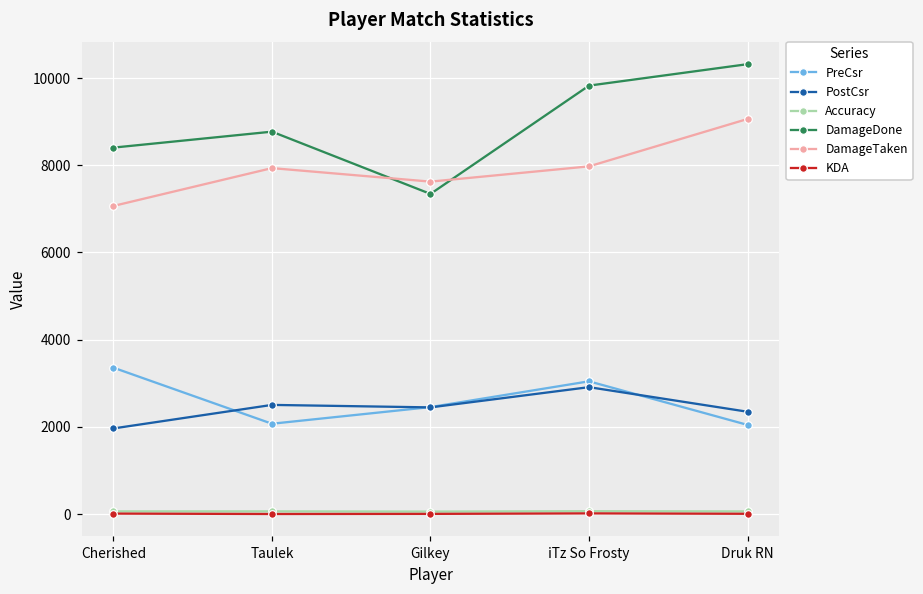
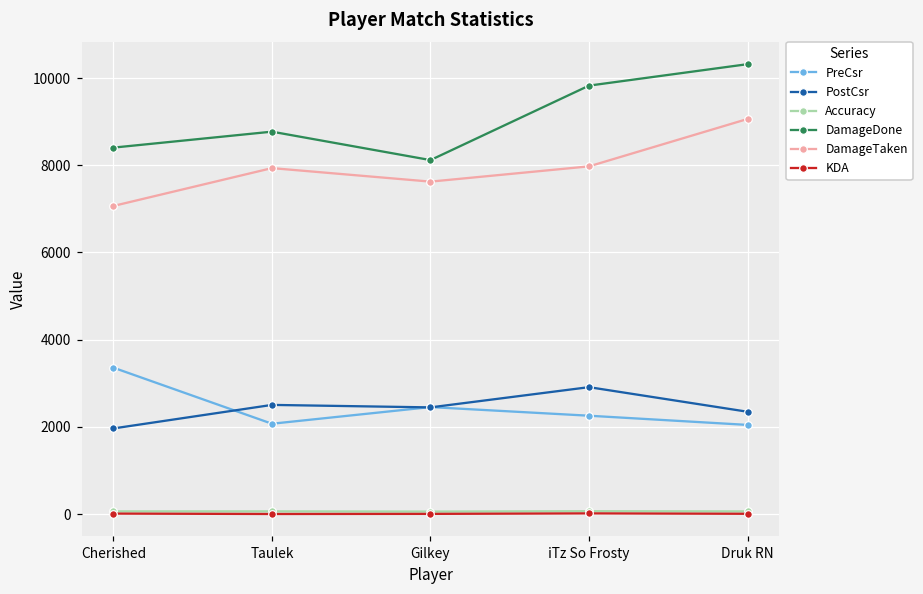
DamageDone, Gilkey: 7300 -> 8100
PreCsr, iTz So Frosty: 3000 -> 2300
